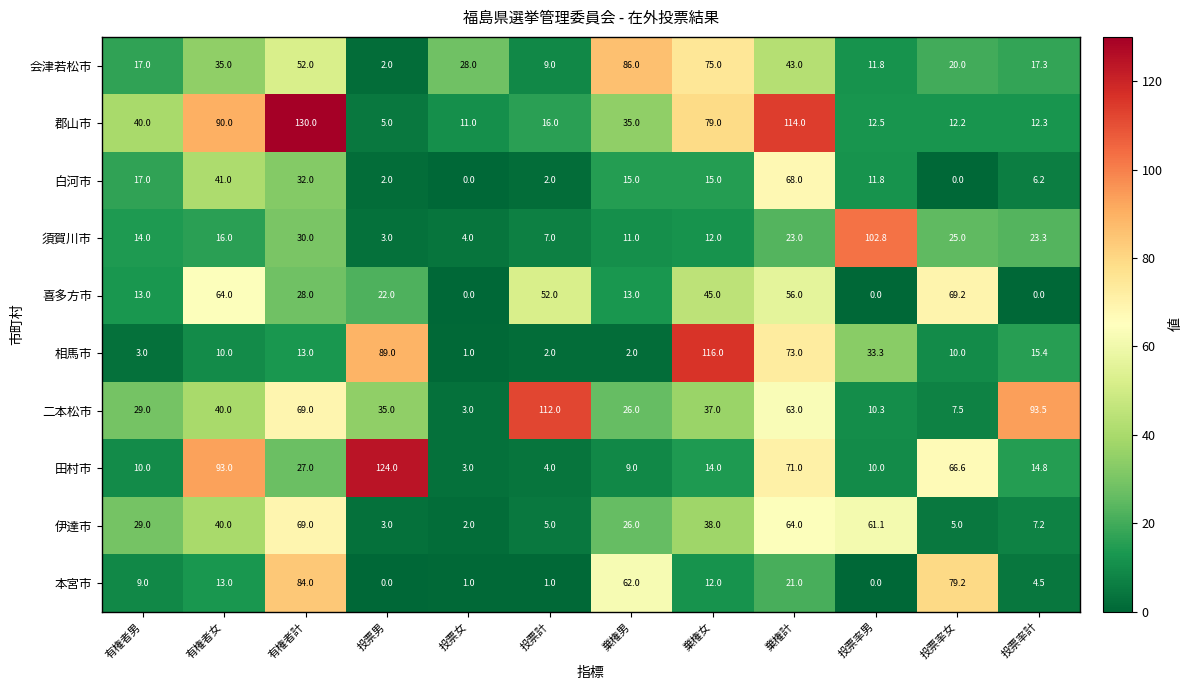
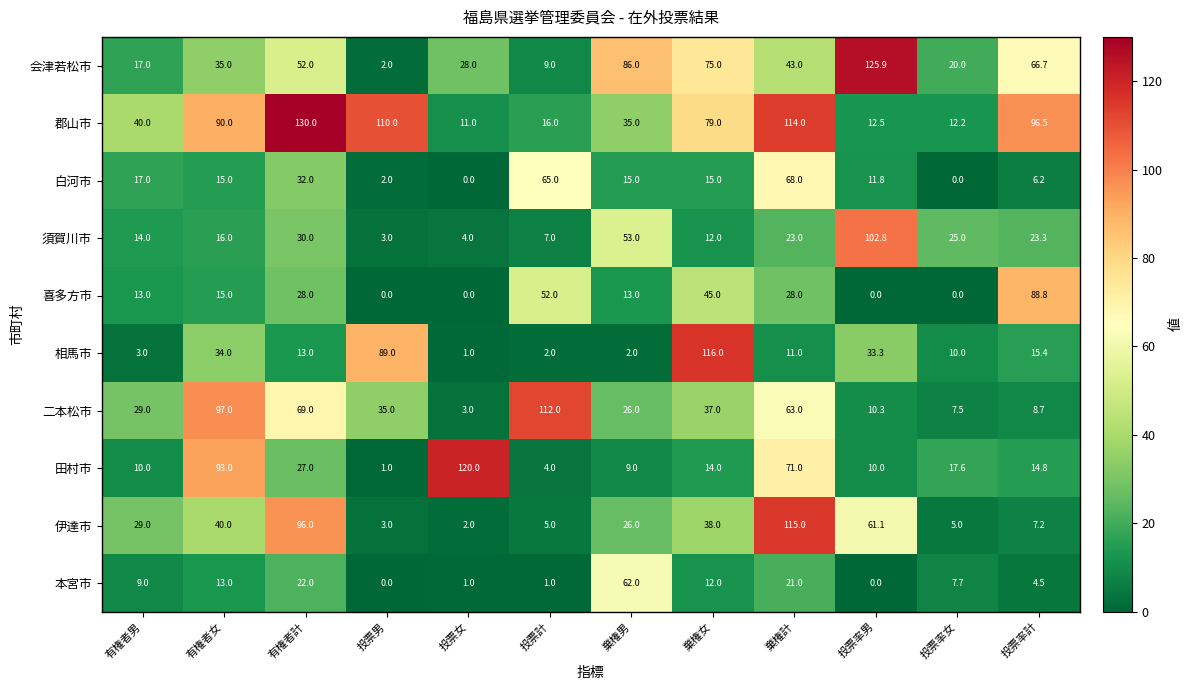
会津若松市, 投票率男: 11.8 -> 125.9
会津若松市, 投票率計: 17.3 -> 66.7
郡山市, 投票男: 5.0 -> 110.0
郡山市, 投票率計: 12.3 -> 96.5
白河市, 有権者女: 41.0 -> 15.0
白河市, 投票計: 2.0 -> 65.0
須賀川市, 棄権男: 11.0 -> 53.0
喜多方市, 有権者女: 64.0 -> 15.0
喜多方市, 投票男: 22.0 -> 0.0
喜多方市, 棄権計: 56.0 -> 28.0
喜多方市, 投票率女: 69.2 -> 0.0
喜多方市, 投票率計: 0.0 -> 88.8
相馬市, 有権者女: 10.0 -> 34.0
相馬市, 棄権計: 73.0 -> 11.0
二本松市, 有権者女: 40.0 -> 97.0
二本松市, 投票率計: 93.5 -> 8.7
田村市, 投票男: 124.0 -> 1.0
田村市, 投票女: 3.0 -> 120.0
田村市, 投票率女: 66.6 -> 17.6
伊達市, 有権者計: 69.0 -> 96.0
伊達市, 棄権計: 64.0 -> 115.0
本宮市, 有権者計: 84.0 -> 22.0
本宮市, 投票率女: 79.2 -> 7.7
